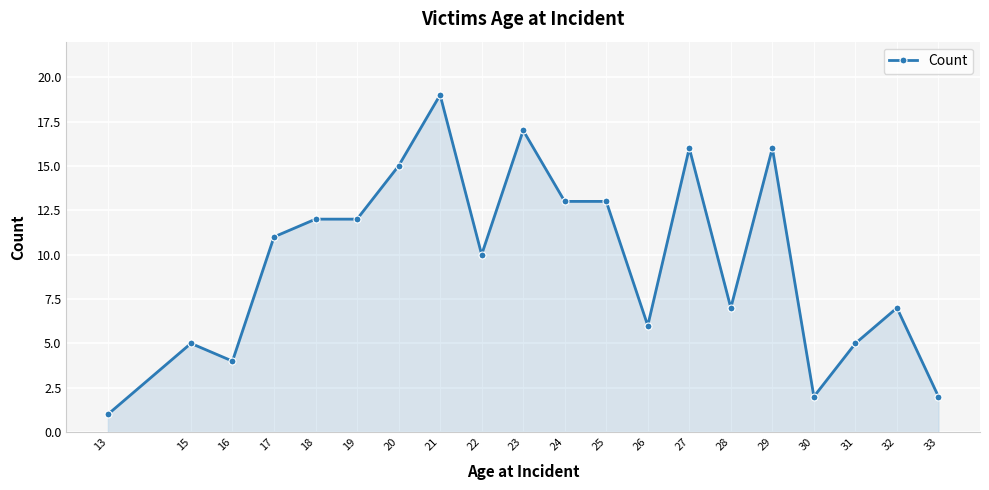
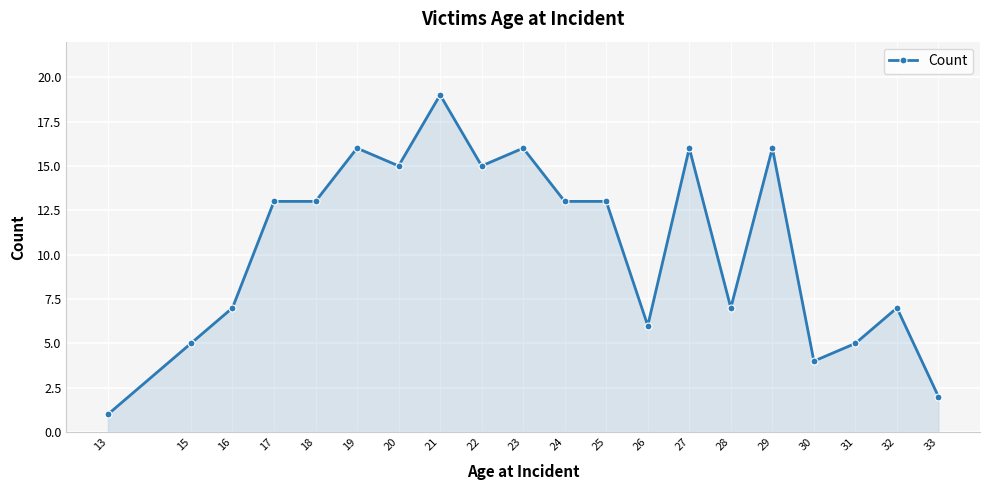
16: 4 -> 7
17: 11 -> 13
18: 12 -> 13
19: 12 -> 16
22: 10 -> 15
23: 17 -> 16
30: 2 -> 4
